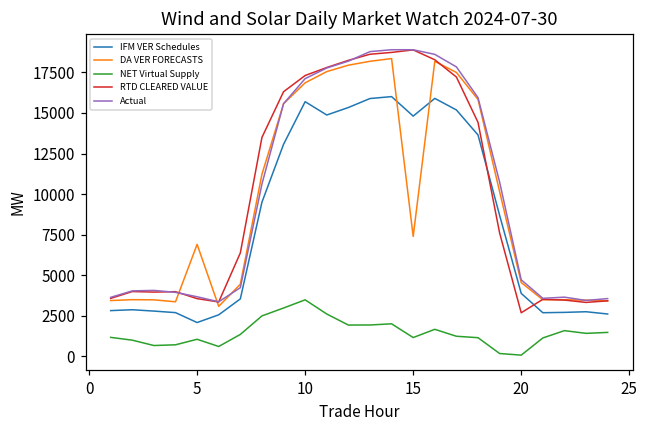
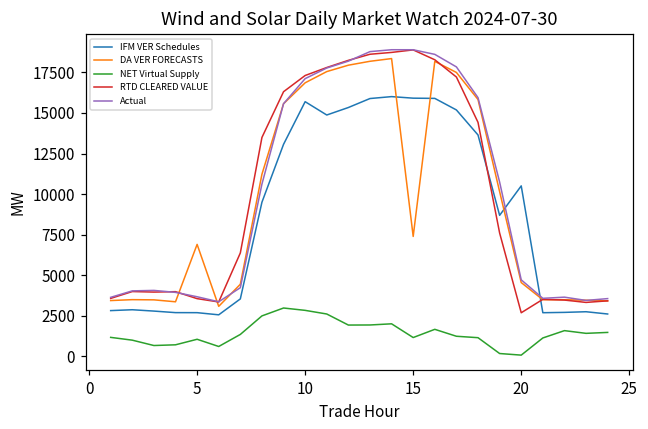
IFM VER Schedules, 5: 2100 -> 2700
NET Virtual Supply, 10: 3500 -> 2800
IFM VER Schedules, 15: 14800 -> 15900
IFM VER Schedules, 20: 3900 -> 10500
